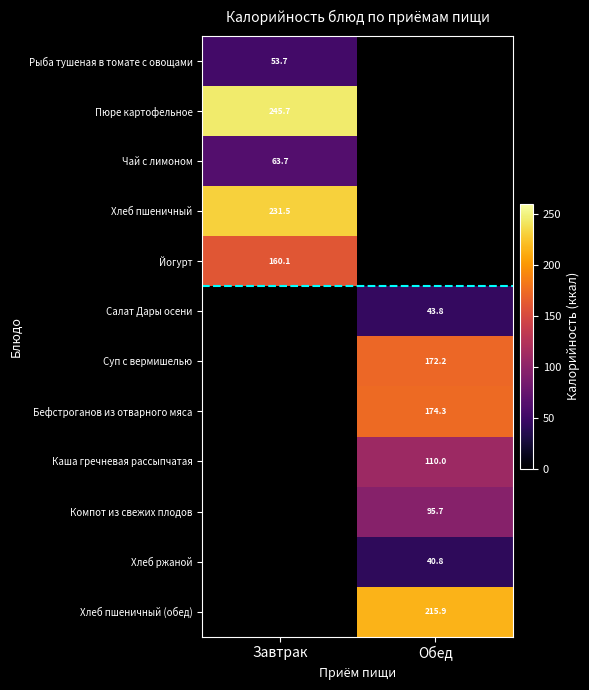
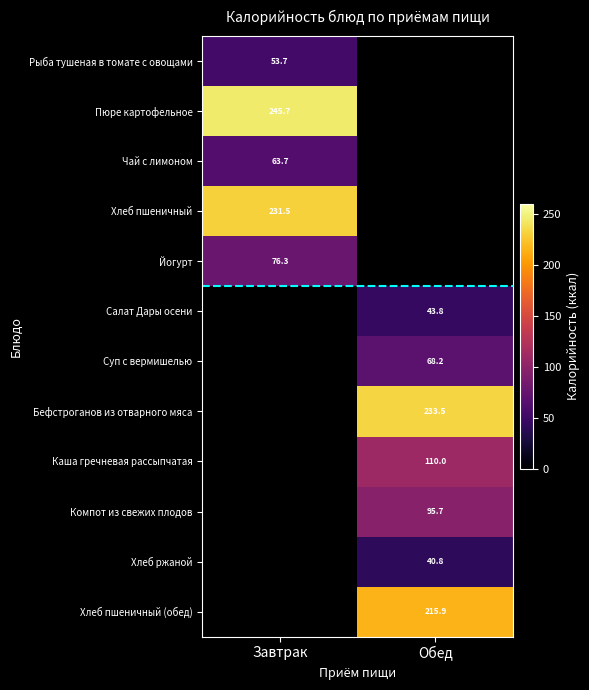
Йогурт, Завтрак: 160.1 -> 76.3
Суп с вермишелью, Обед: 172.2 -> 68.2
Бефстроганов из отварного мяса, Обед: 174.3 -> 233.5
